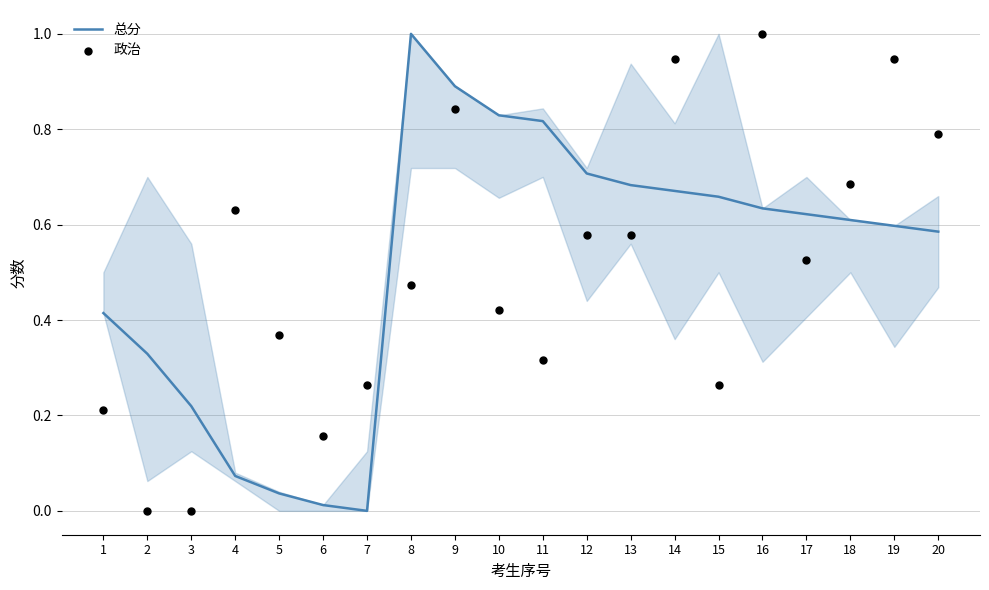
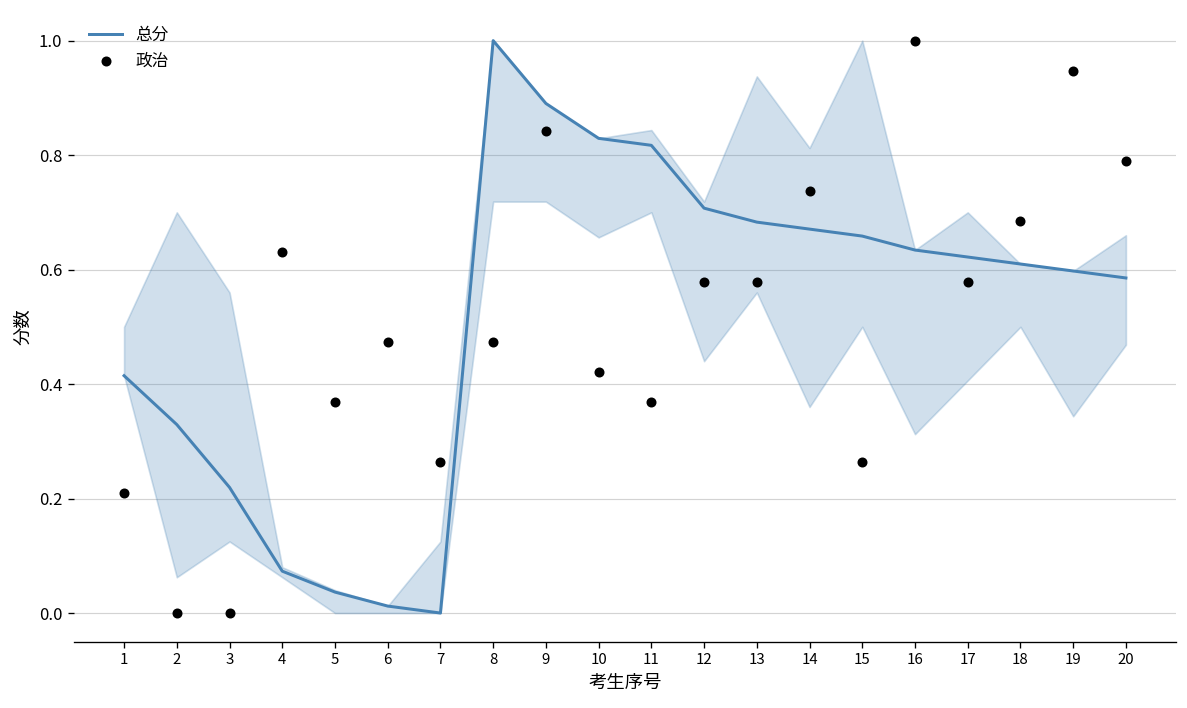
政治, 6: 0.16 -> 0.47
政治, 11: 0.32 -> 0.37
政治, 14: 0.95 -> 0.74
政治, 17: 0.53 -> 0.58
